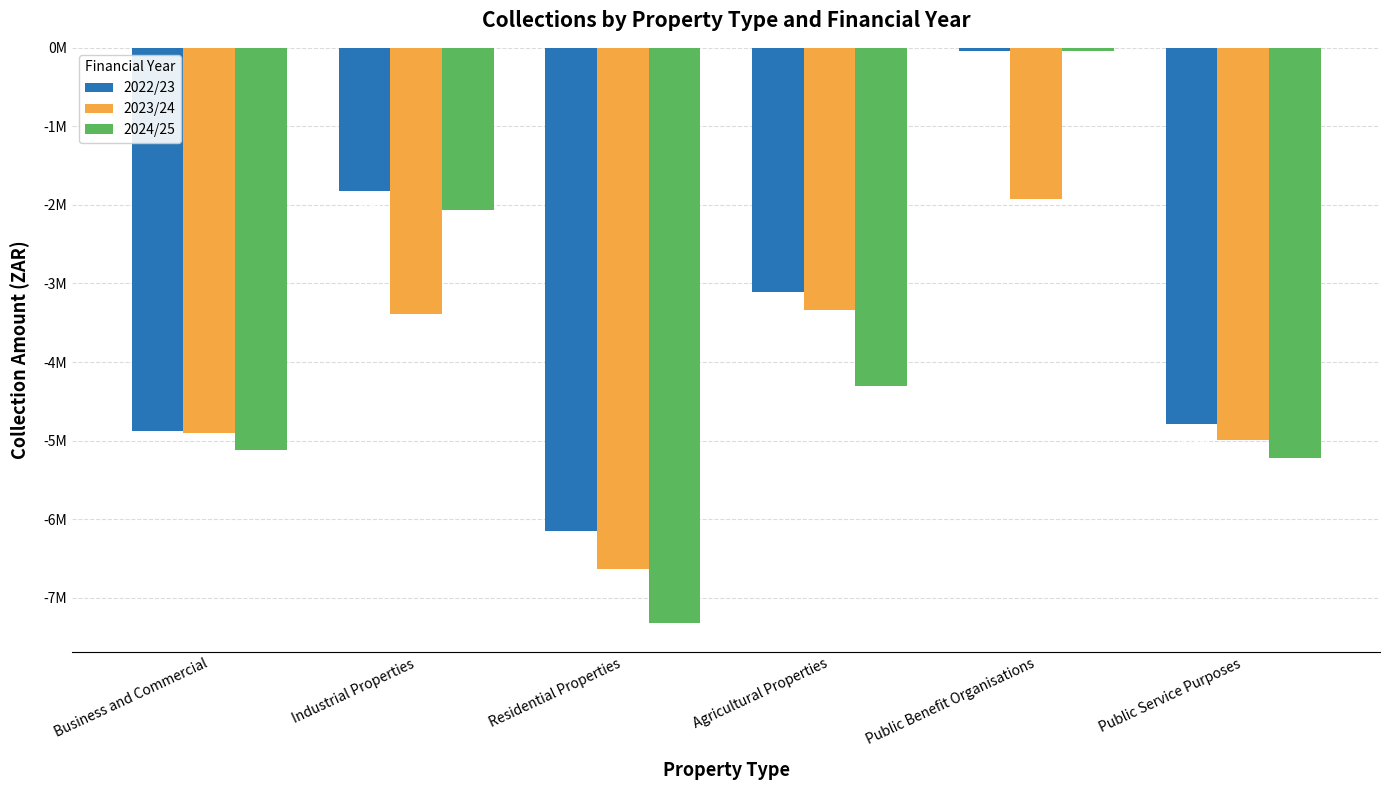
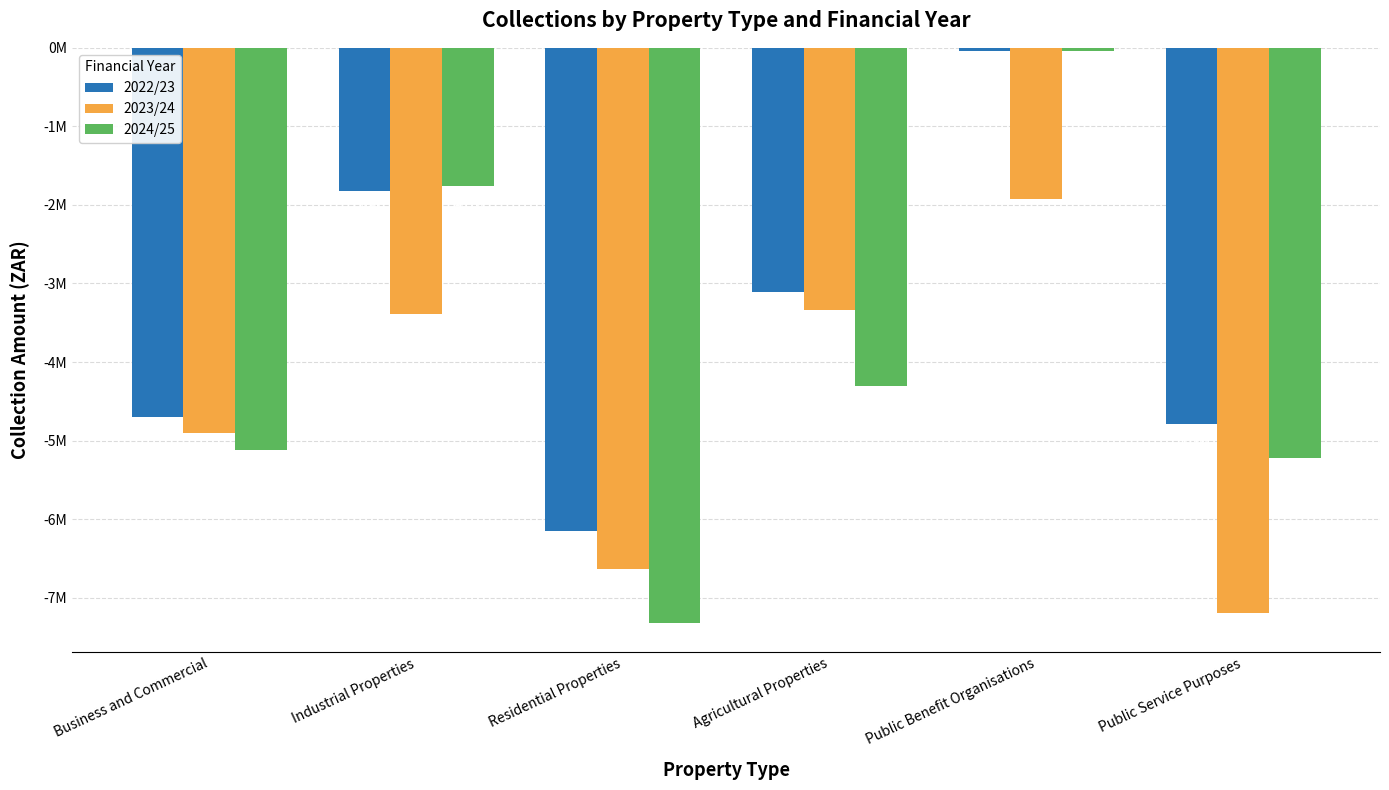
2022/23, Business and Commercial: -4900000 -> -4700000
2024/25, Industrial Properties: -2100000 -> -1800000
2023/24, Public Service Purposes: -5000000 -> -7200000
